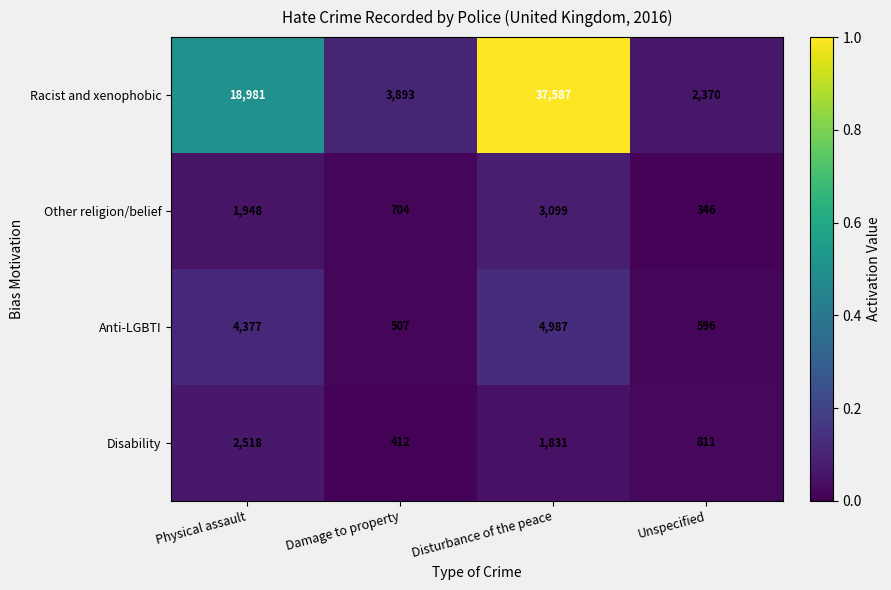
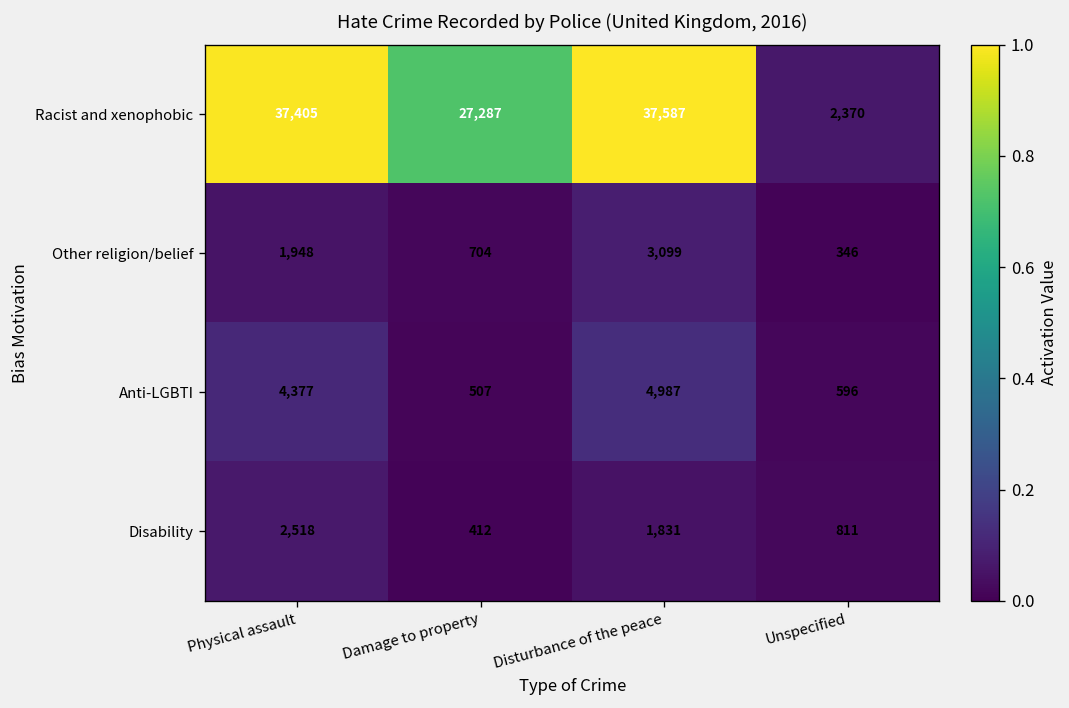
Racist and xenophobic, Physical assault: 18,981 -> 37,405
Racist and xenophobic, Damage to property: 3,893 -> 27,287
